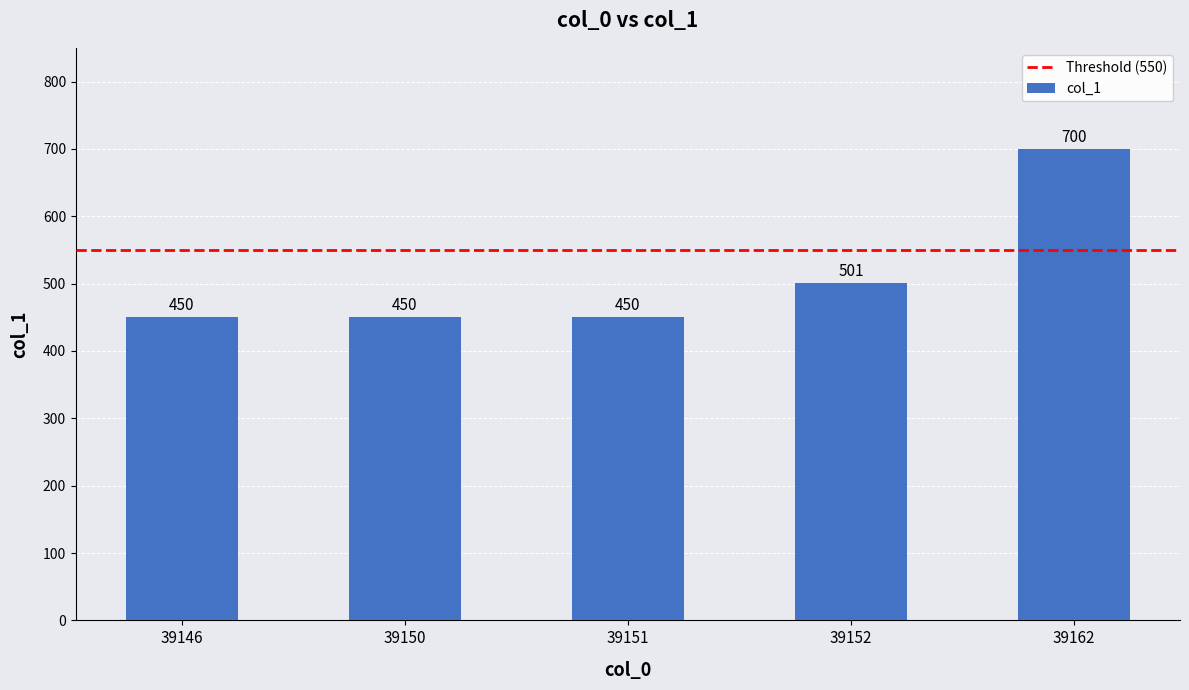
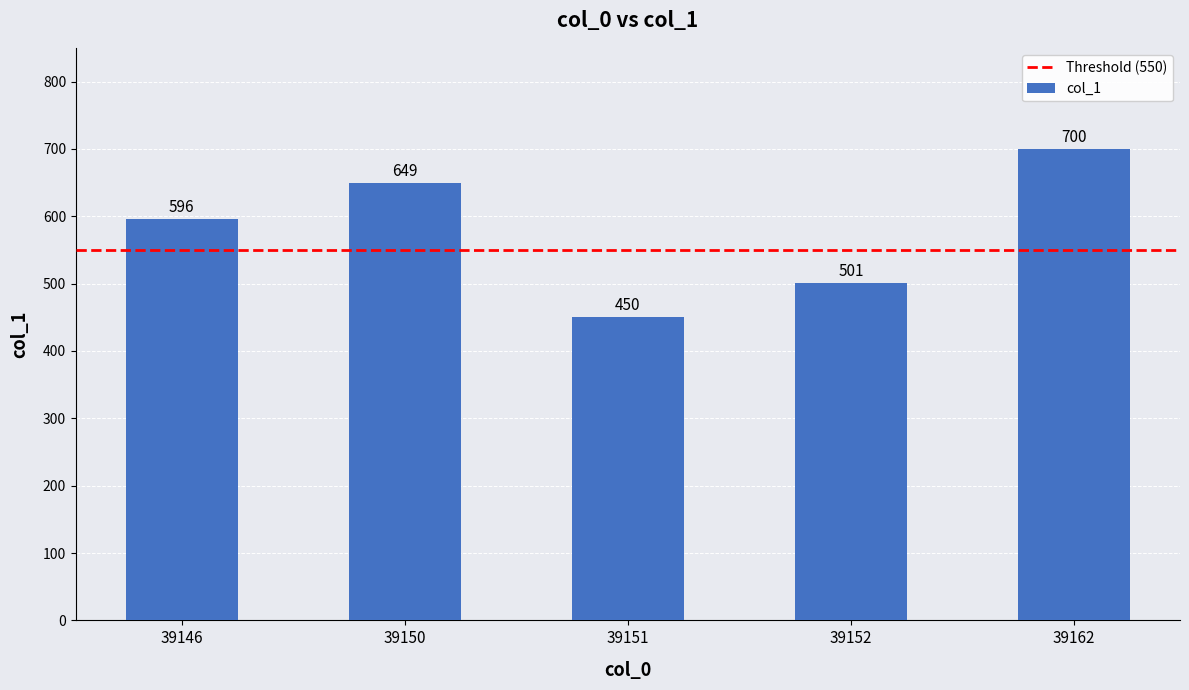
39146: 450 -> 596
39150: 450 -> 649
